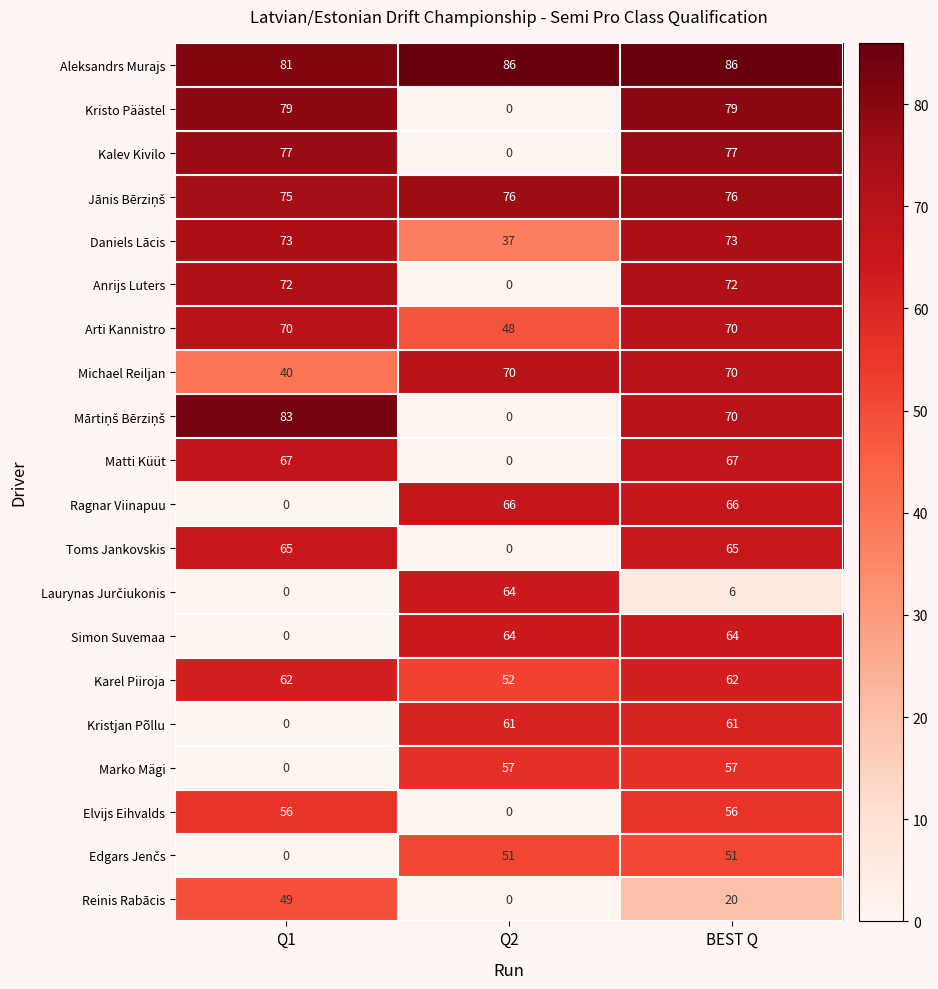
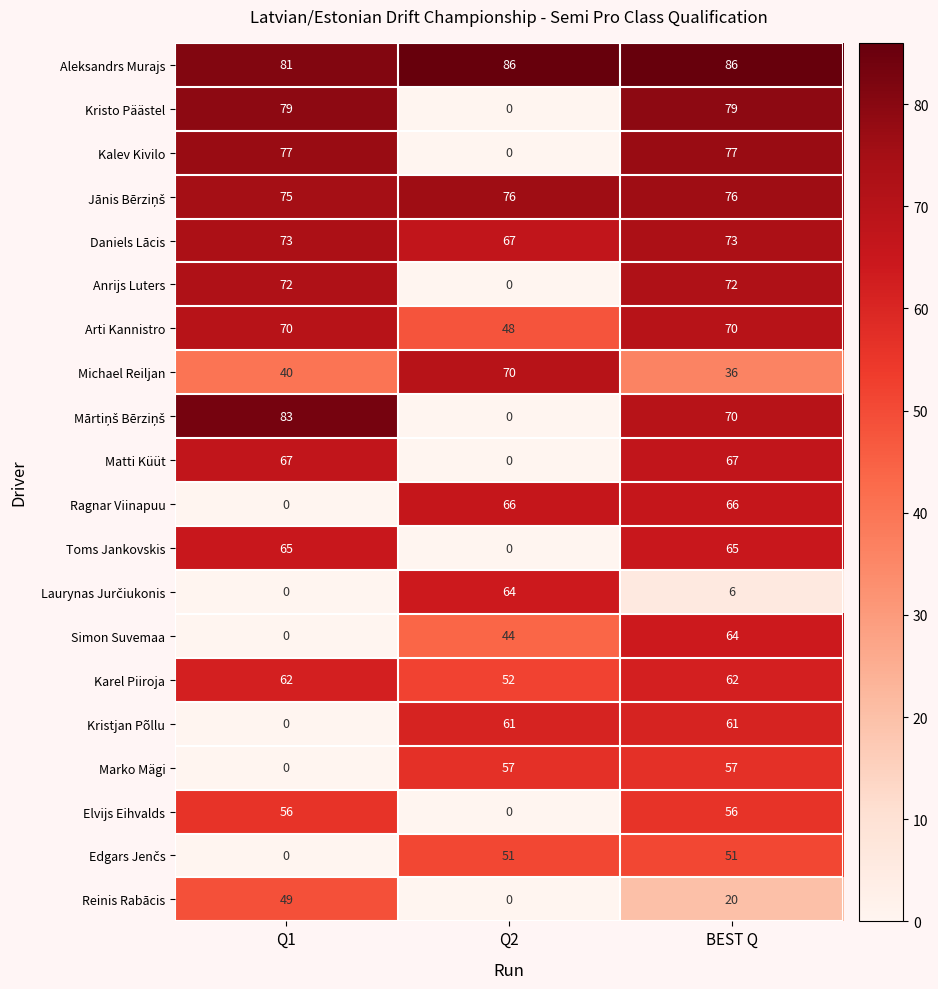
Daniels Lācis, Q2: 37 -> 67
Michael Reiljan, BEST Q: 70 -> 36
Simon Suvemaa, Q2: 64 -> 44
